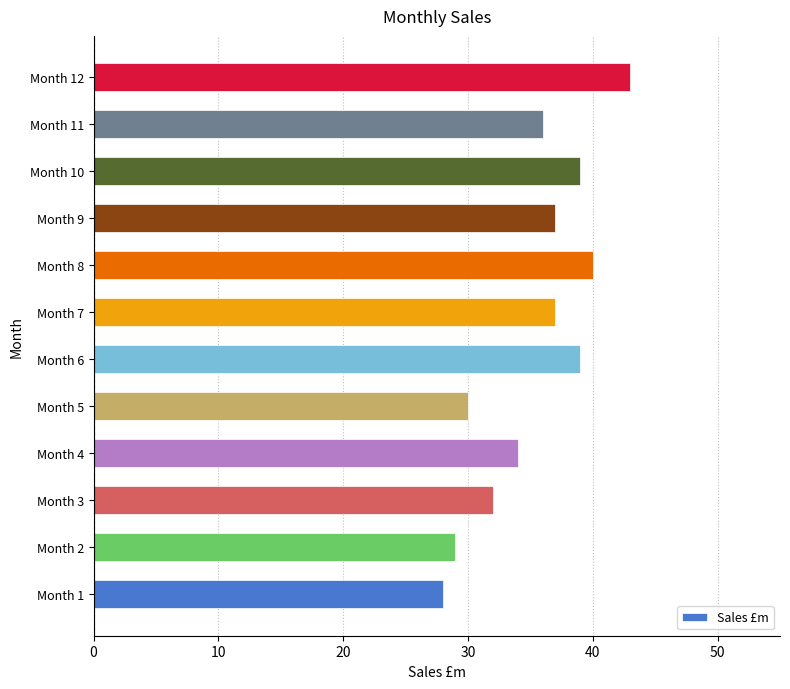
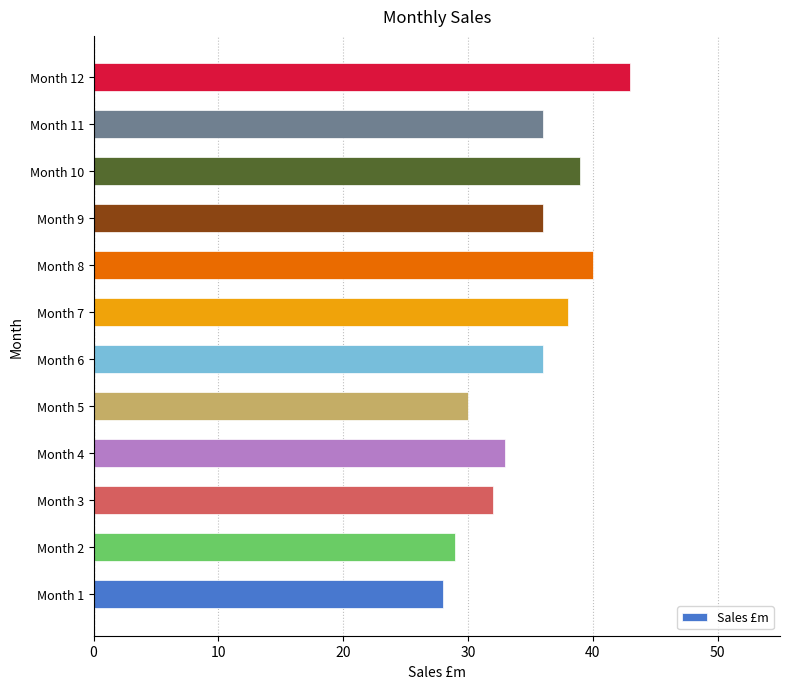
Month 9: 37 -> 36
Month 7: 37 -> 38
Month 6: 39 -> 36
Month 4: 34 -> 33
